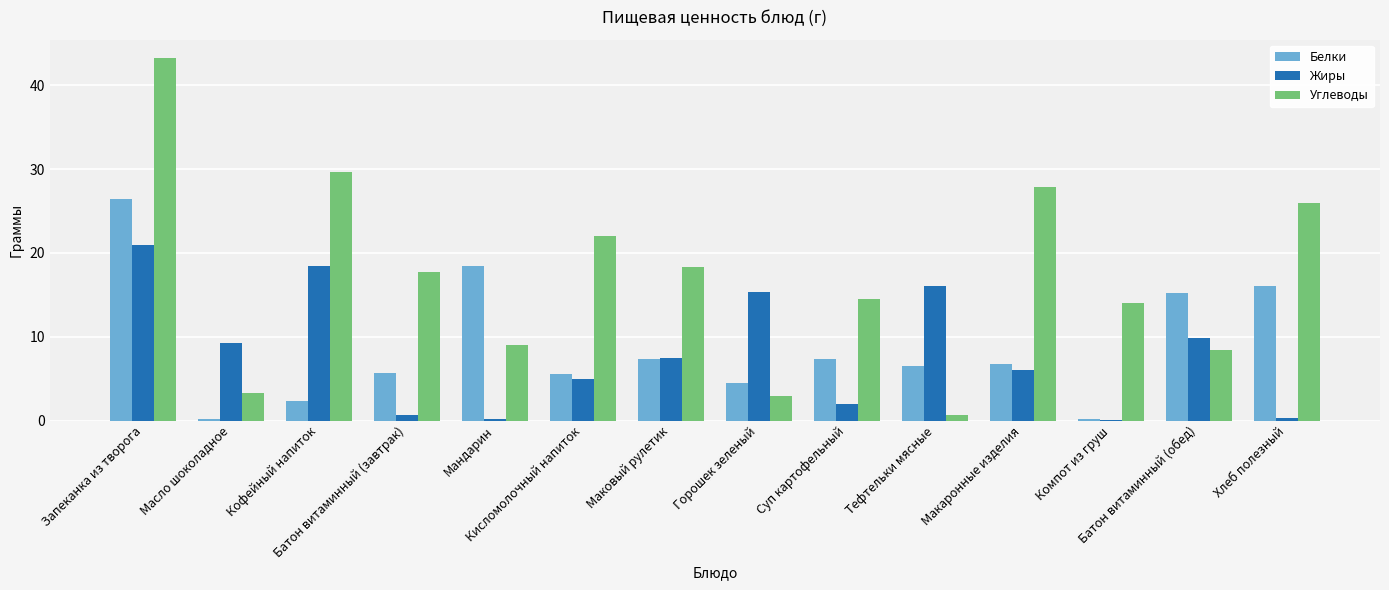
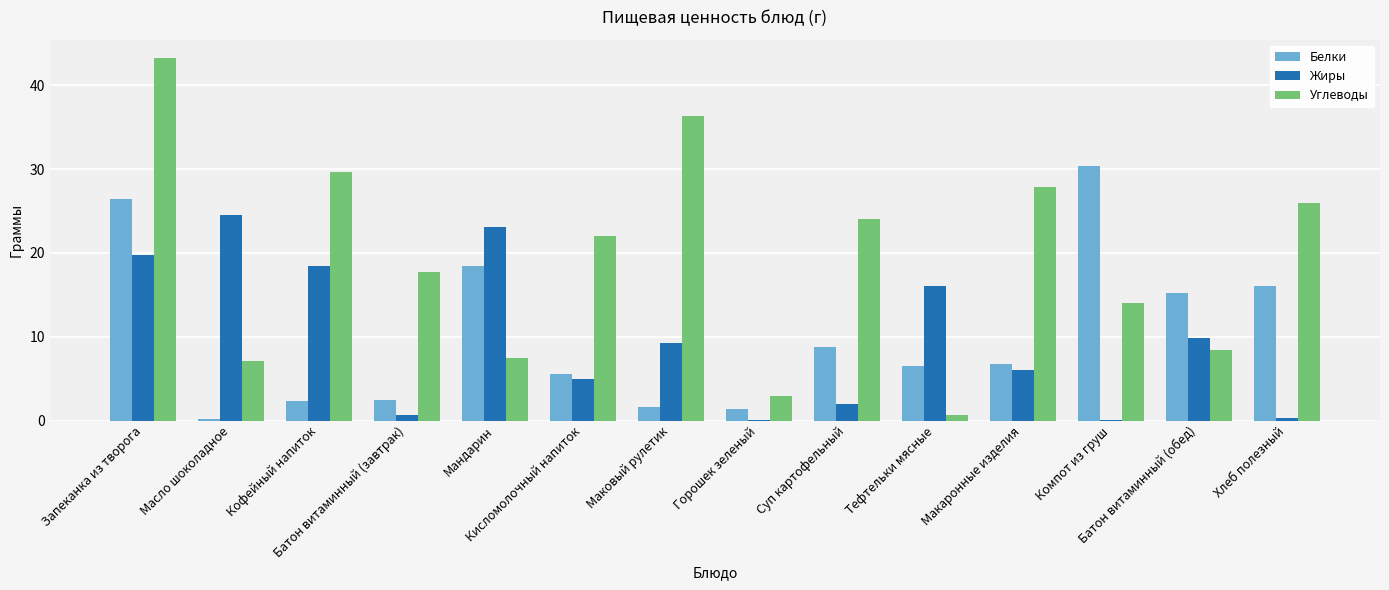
Жиры, Запеканка из творога: 21 -> 20
Жиры, Масло шоколадное: 9 -> 25
Углеводы, Масло шоколадное: 3 -> 7
Белки, Батон витаминный (завтрак): 6 -> 3
Жиры, Мандарин: 0 -> 23
Углеводы, Мандарин: 9 -> 8
Белки, Маковый рулетик: 7 -> 2
Жиры, Маковый рулетик: 8 -> 9
Углеводы, Маковый рулетик: 18 -> 36
Белки, Горошек зеленый: 5 -> 1
Жиры, Горошек зеленый: 15 -> 0
Белки, Суп картофельный: 7 -> 9
Углеводы, Суп картофельный: 15 -> 24
Белки, Компот из груш: 0 -> 30
